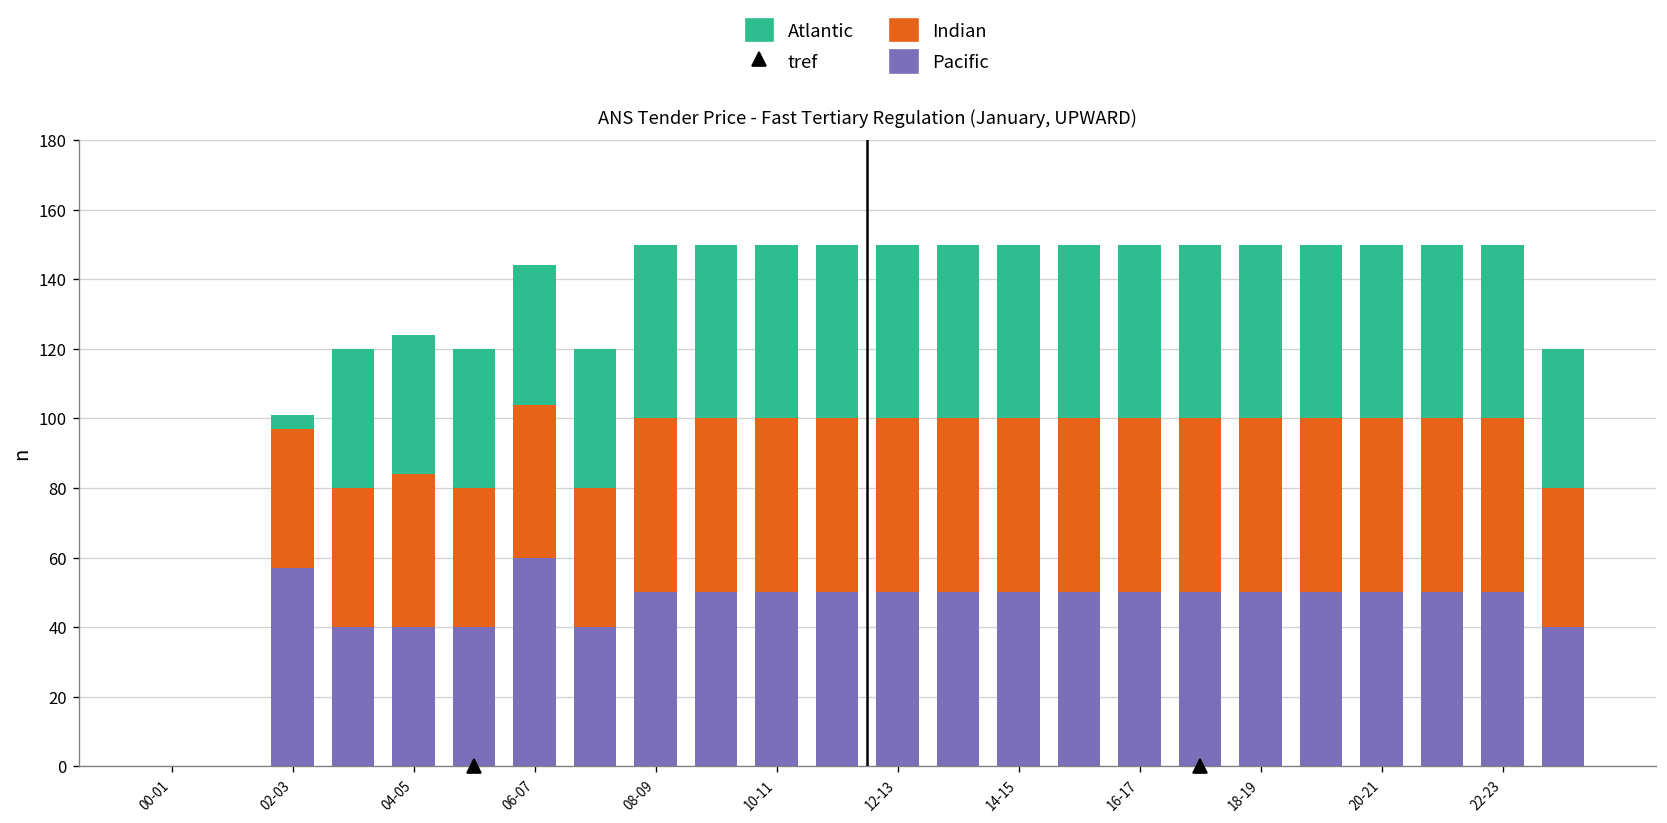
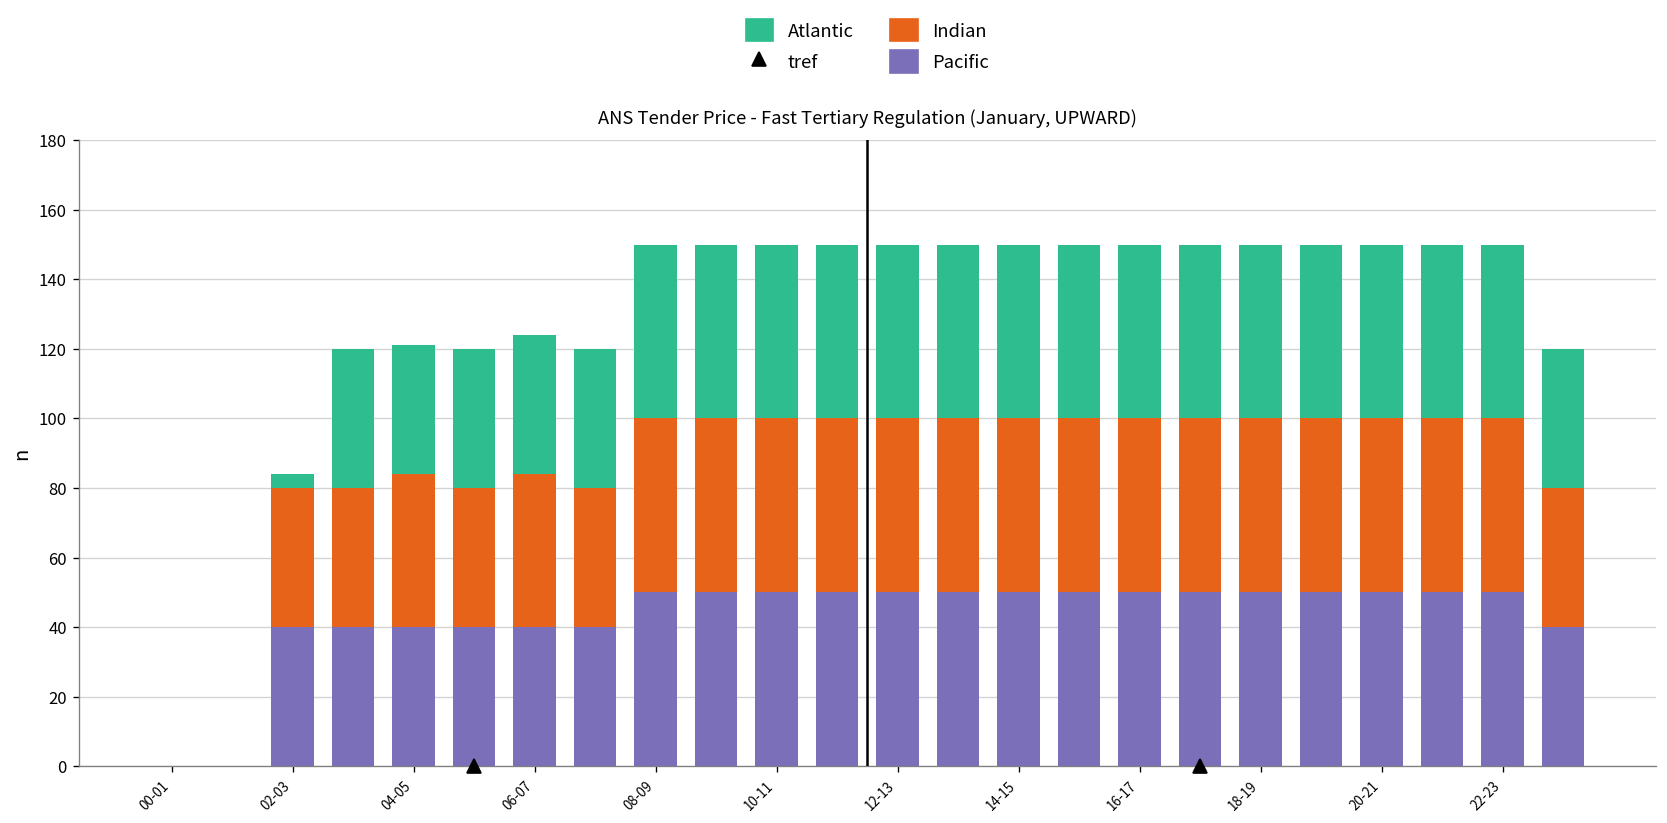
Pacific, 02-03: 57 -> 40
Atlantic, 04-05: 40 -> 37
Pacific, 06-07: 60 -> 40
